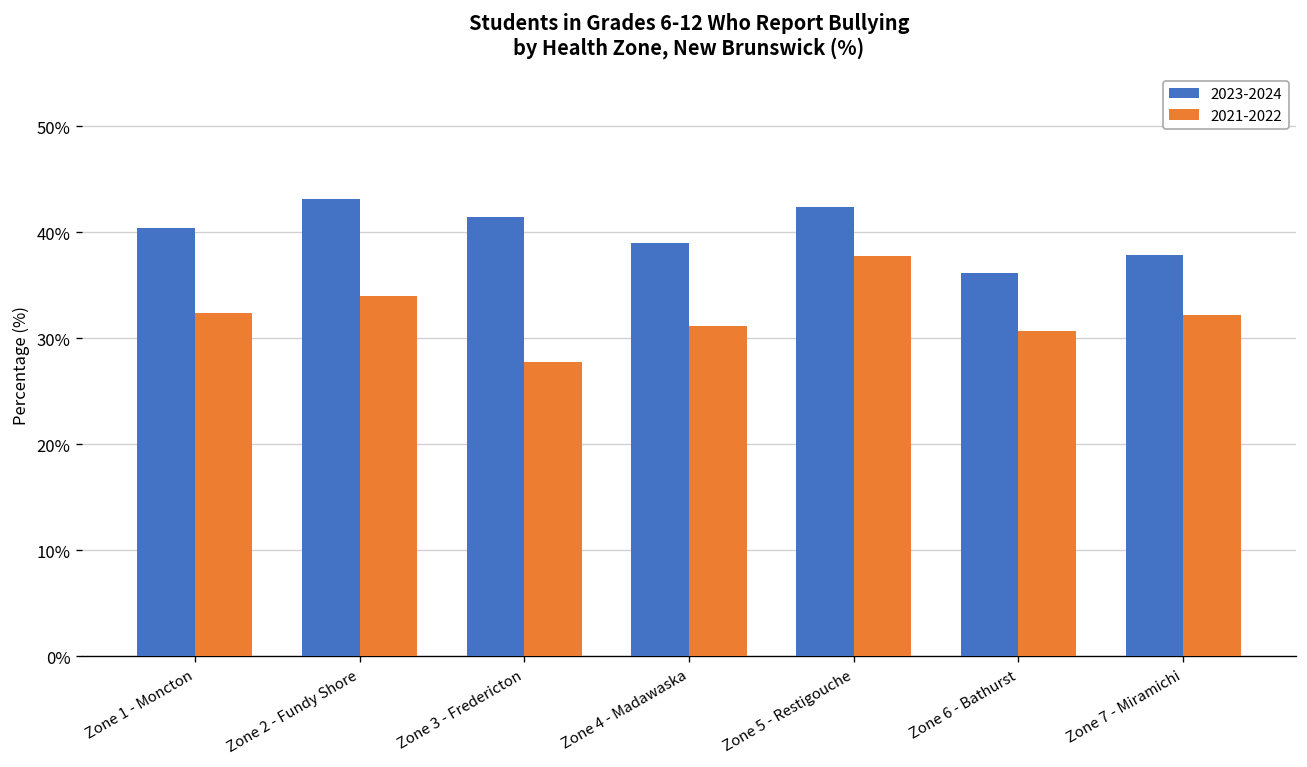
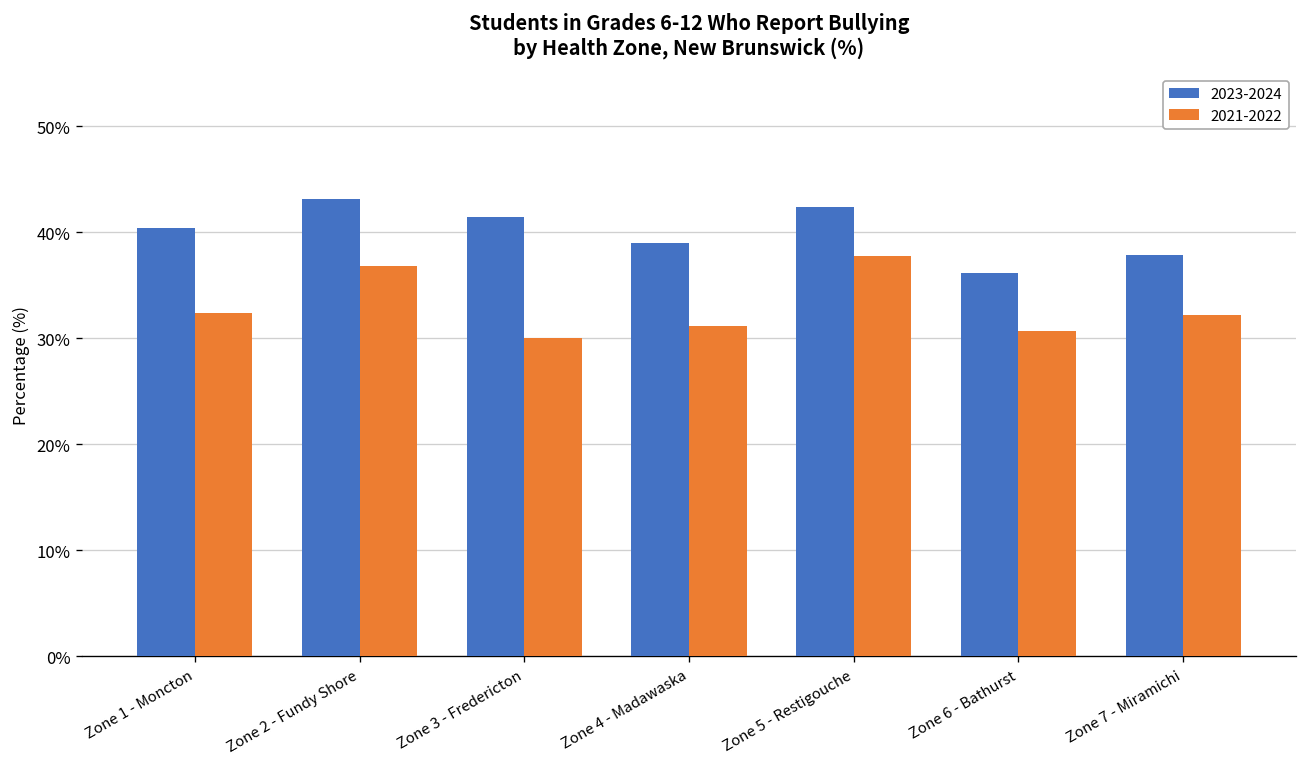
2021-2022, Zone 2 - Fundy Shore: 34% -> 37%
2021-2022, Zone 3 - Fredericton: 28% -> 30%
